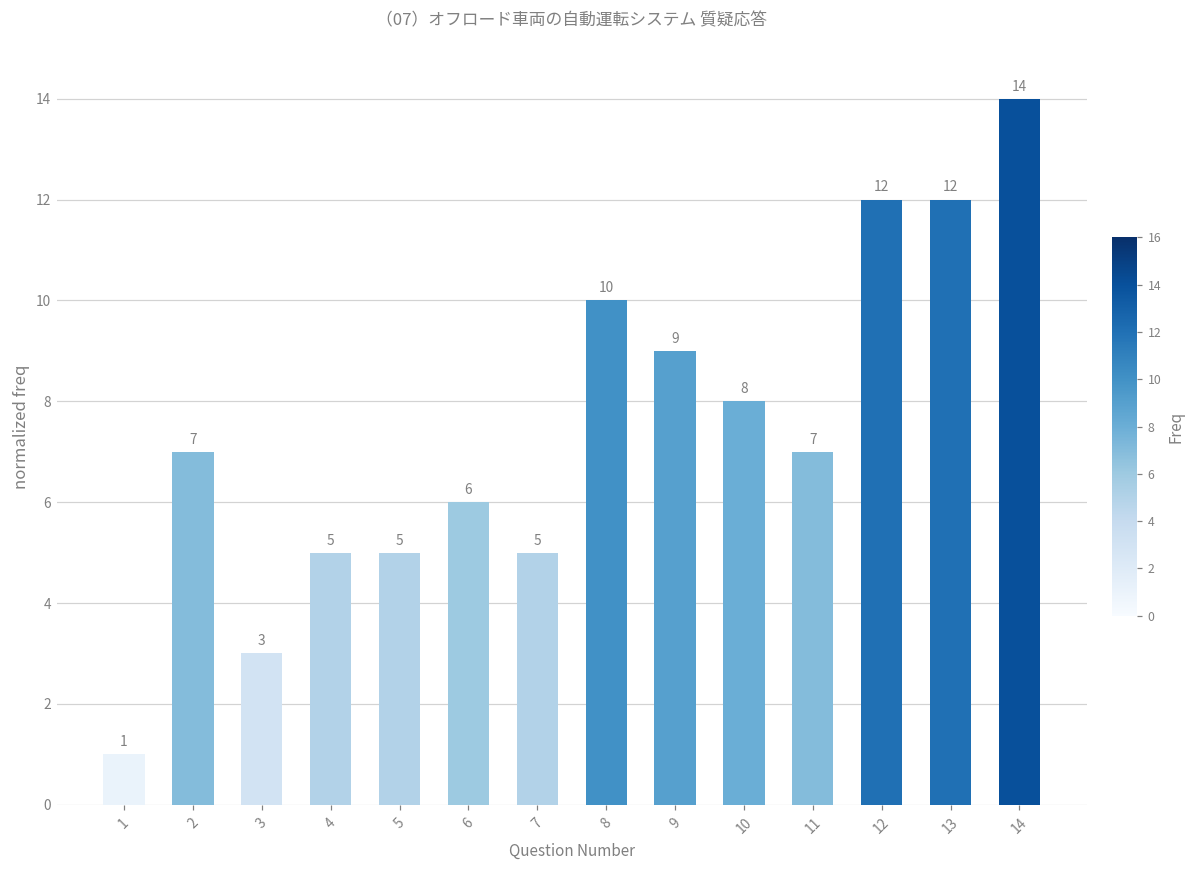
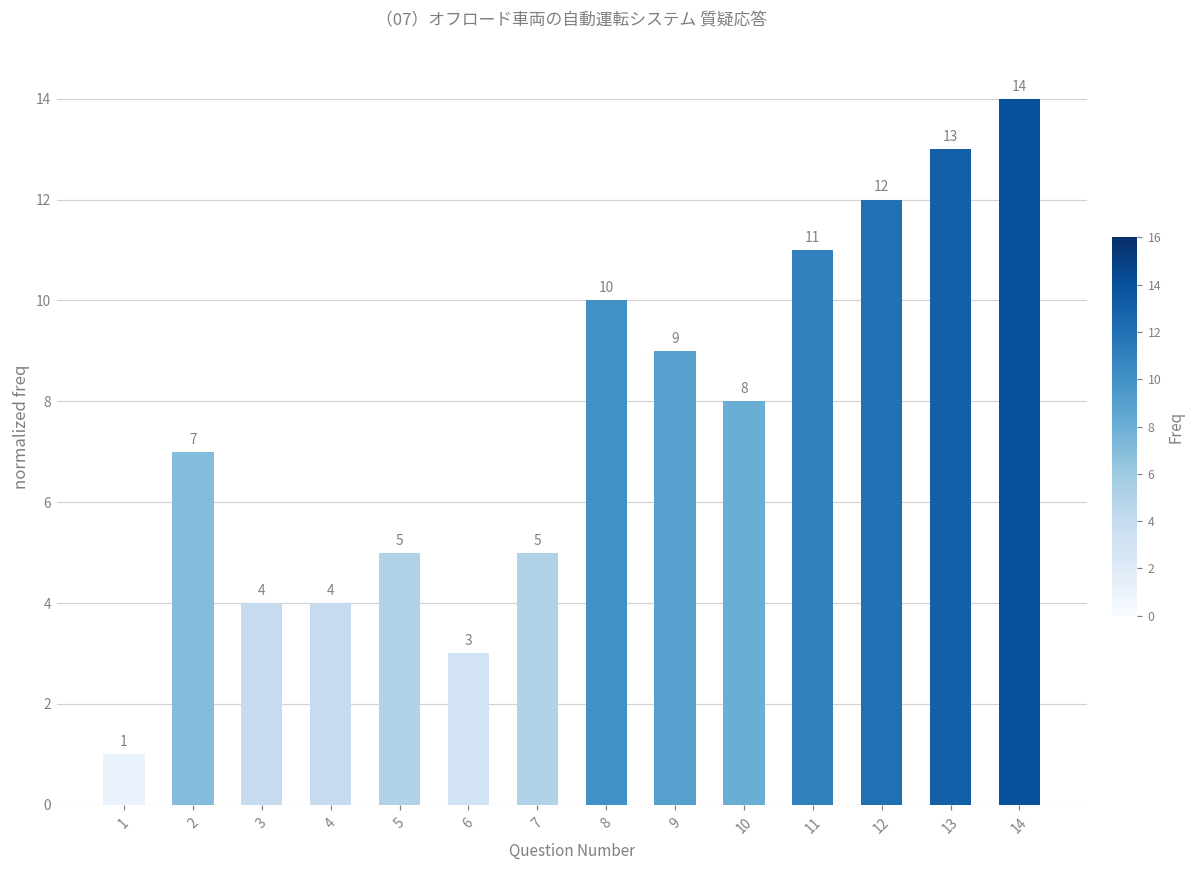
3: 3 -> 4
4: 5 -> 4
6: 6 -> 3
11: 7 -> 11
13: 12 -> 13
